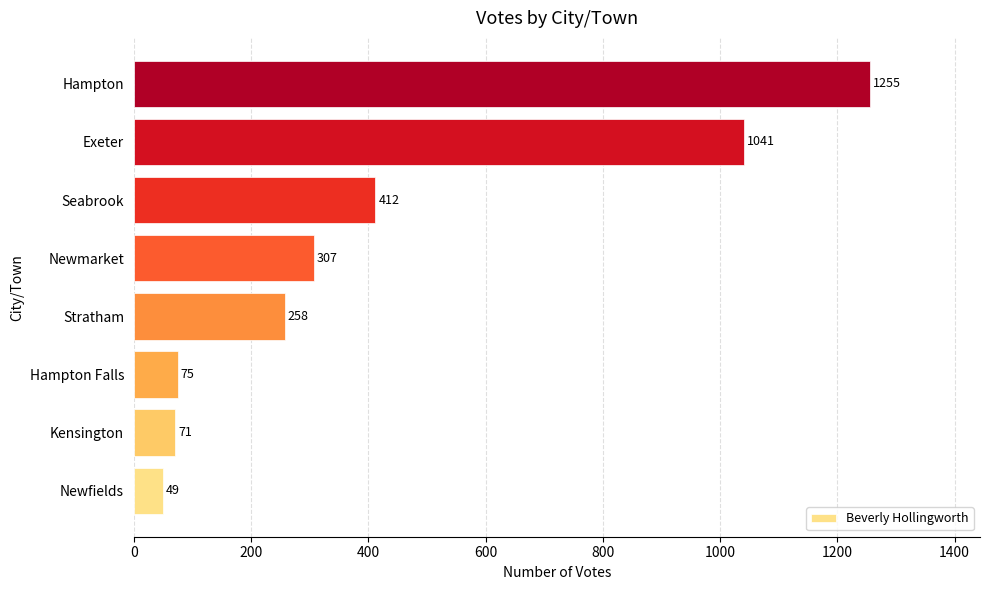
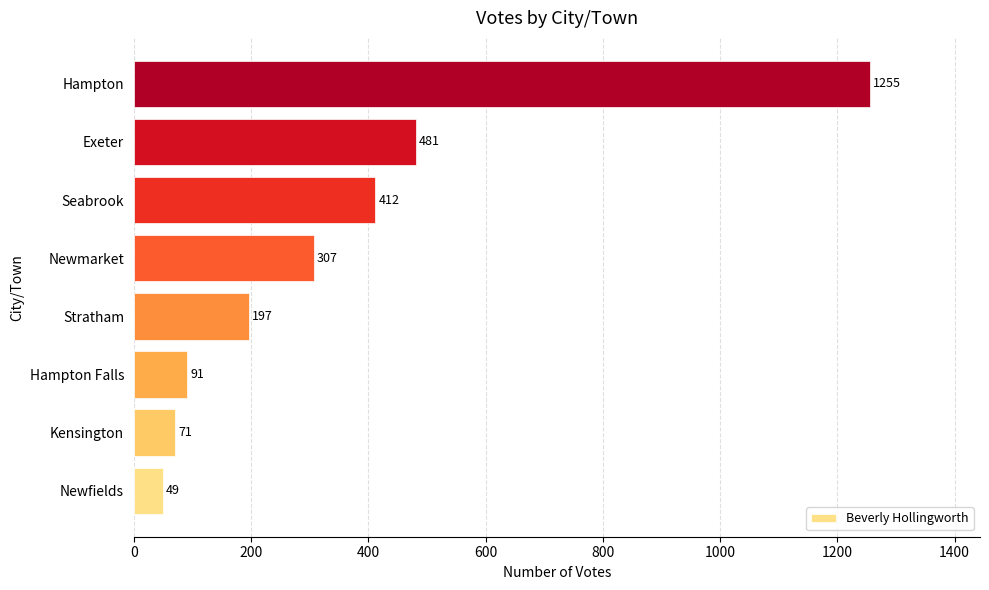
Exeter: 1041 -> 481
Stratham: 258 -> 197
Hampton Falls: 75 -> 91
